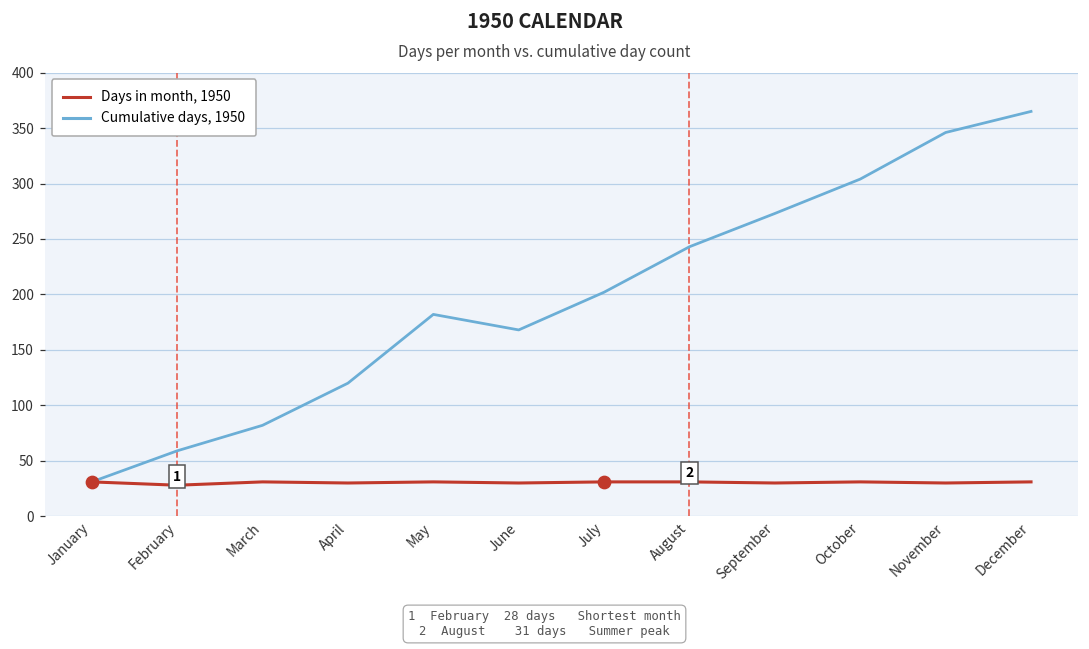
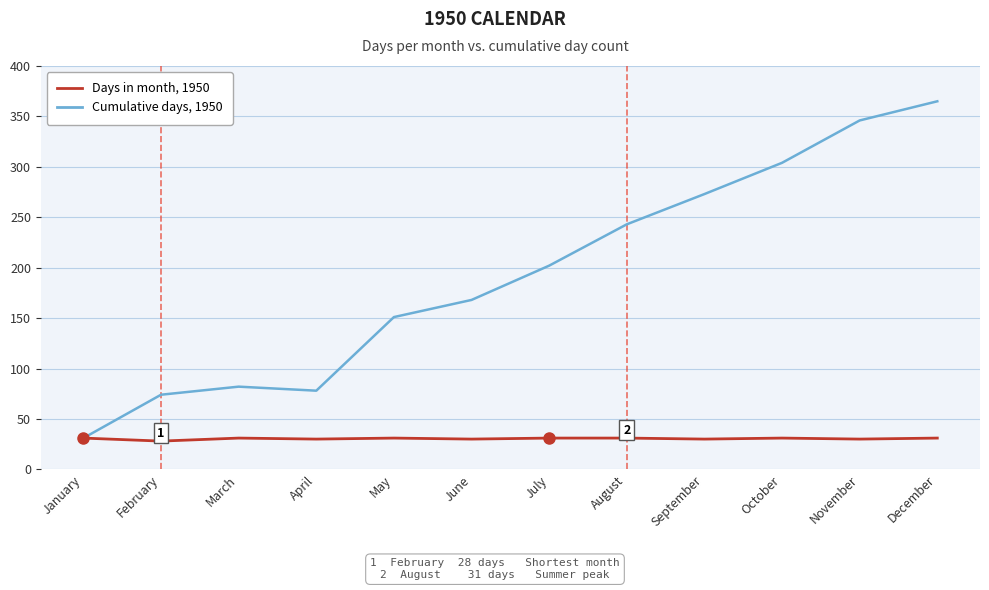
Cumulative days, 1950, February: 59 -> 74
Cumulative days, 1950, April: 120 -> 78
Cumulative days, 1950, May: 182 -> 151
